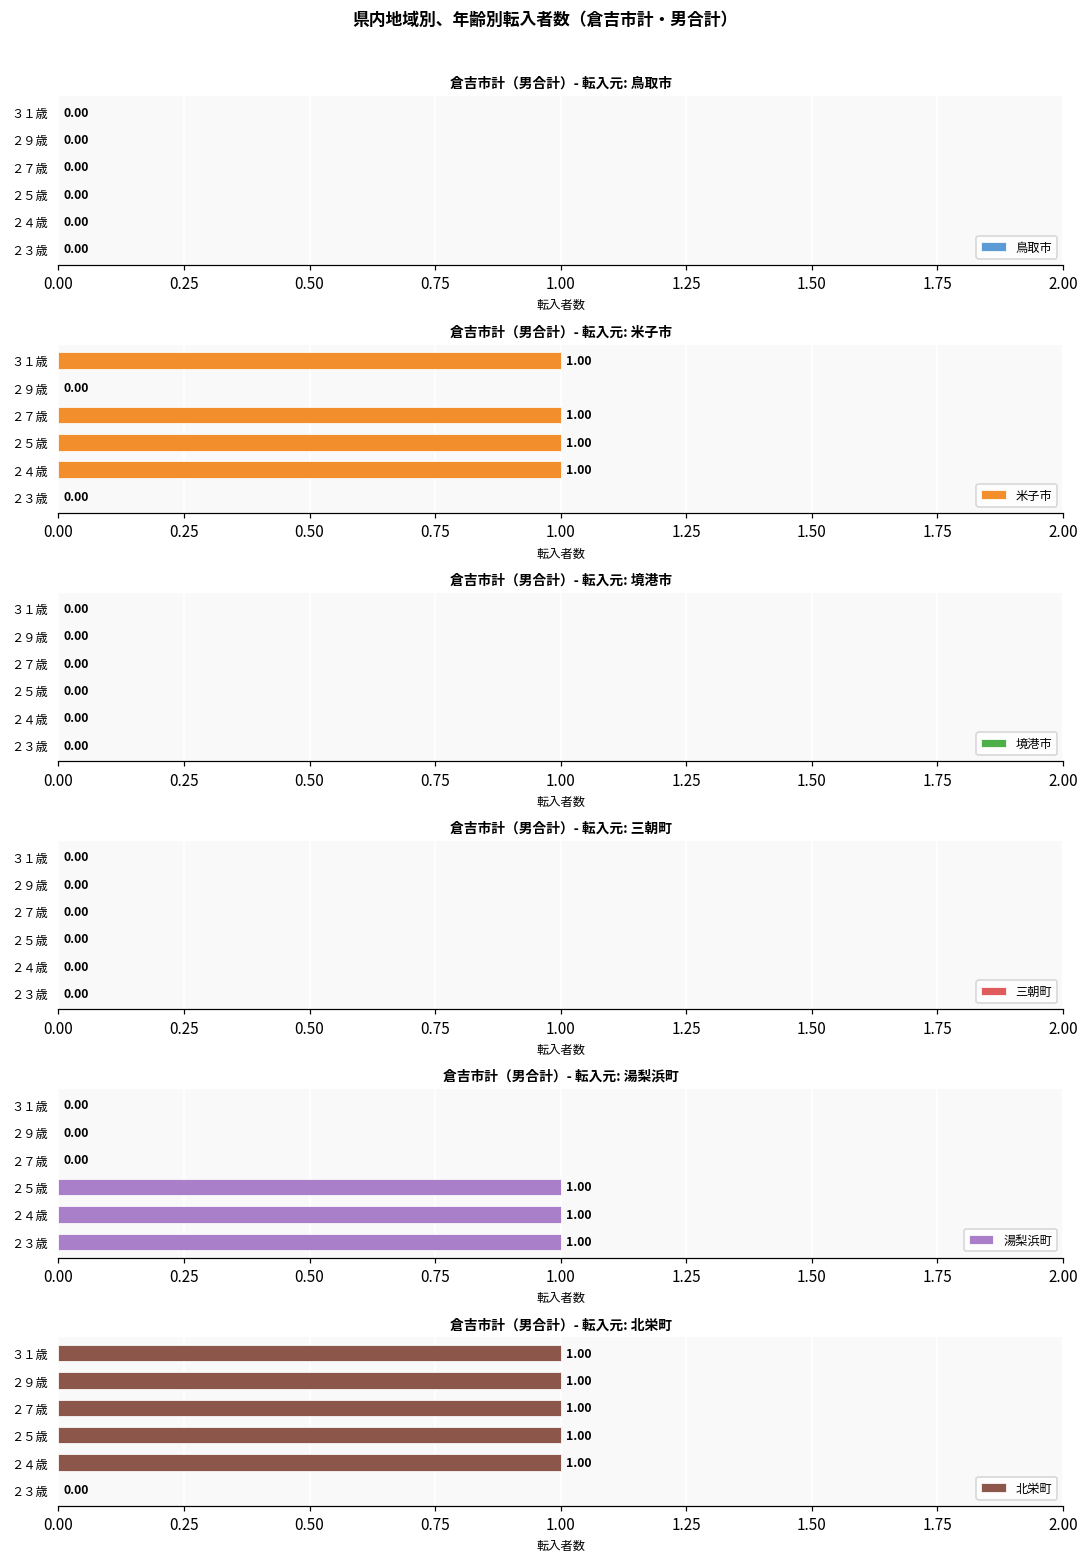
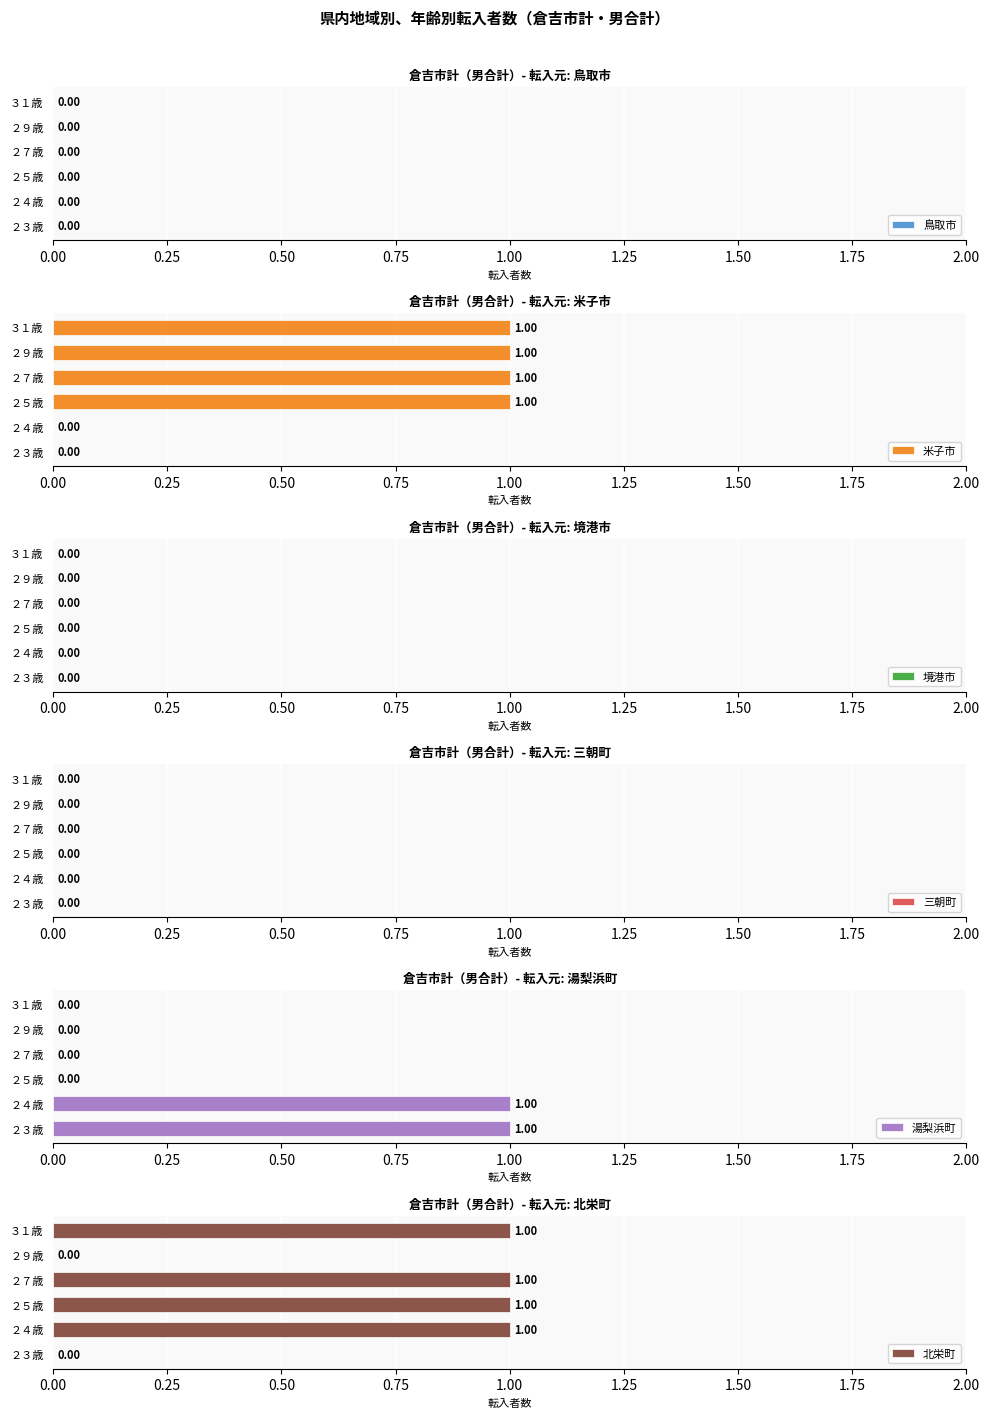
倉吉市計（男合計）- 転入元: 米子市, ２９歳: 0.00 -> 1.00
倉吉市計（男合計）- 転入元: 米子市, ２４歳: 1.00 -> 0.00
倉吉市計（男合計）- 転入元: 湯梨浜町, ２５歳: 1.00 -> 0.00
倉吉市計（男合計）- 転入元: 北栄町, ２９歳: 1.00 -> 0.00
